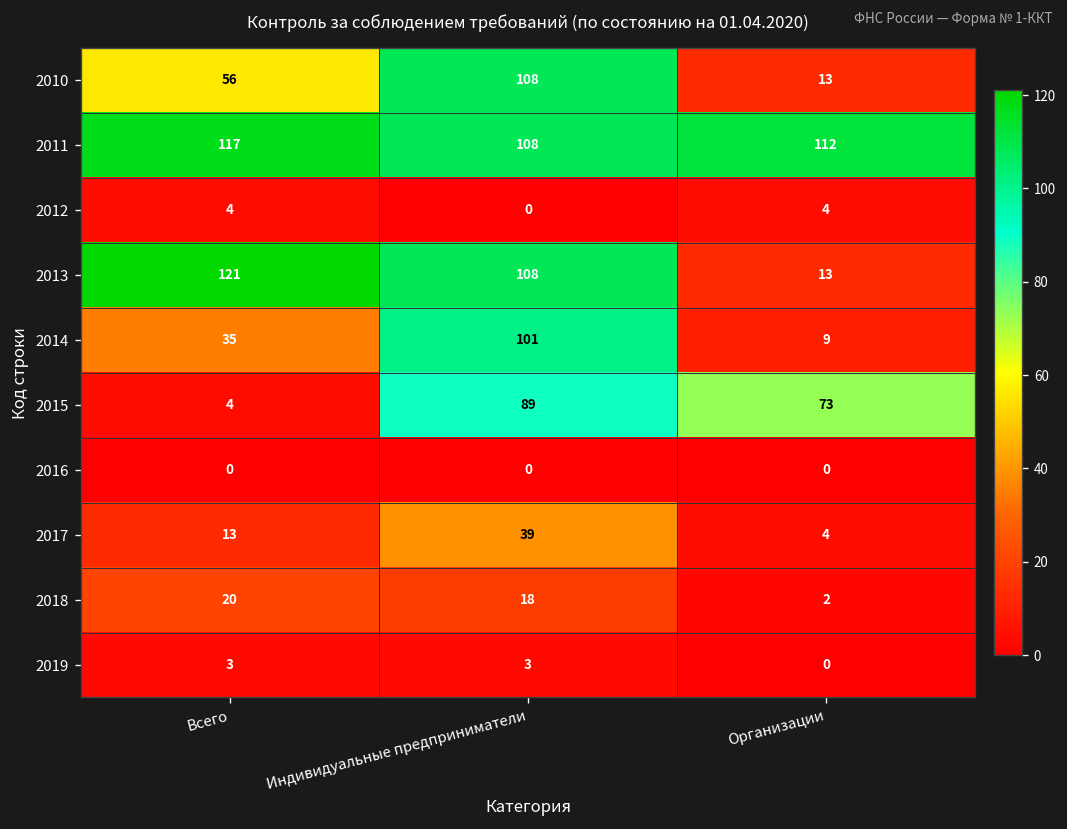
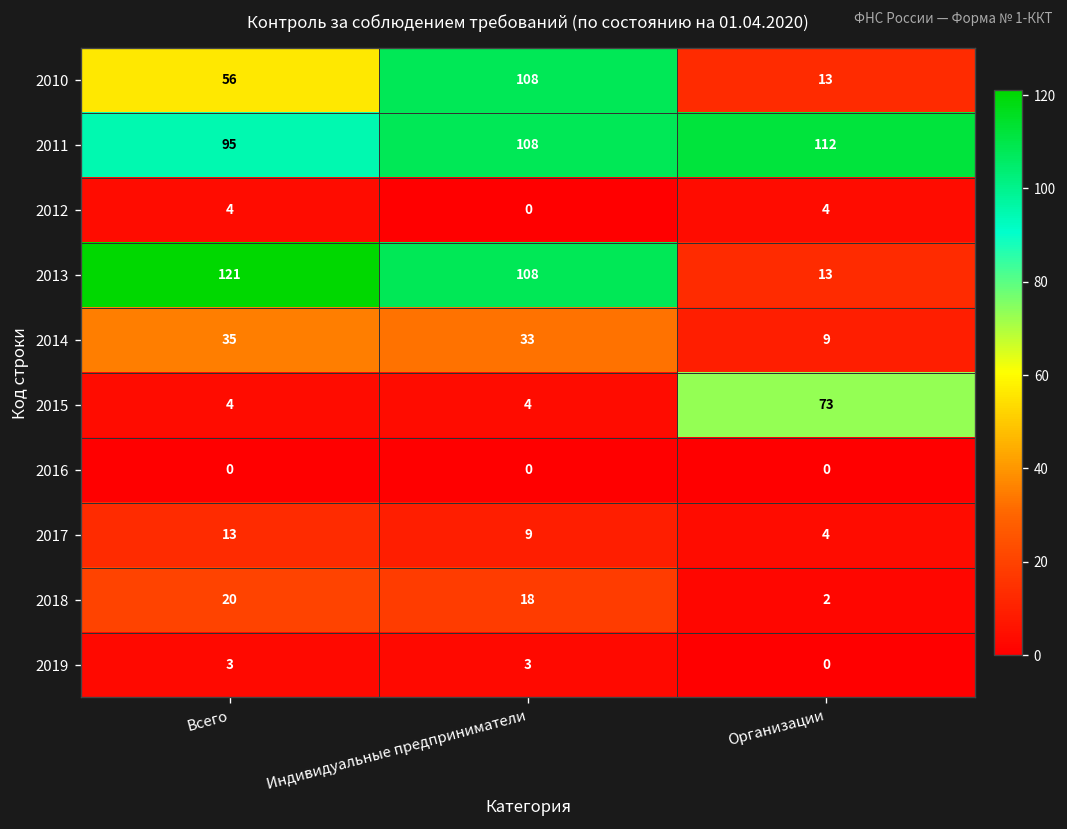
2011, Всего: 117 -> 95
2014, Индивидуальные предприниматели: 101 -> 33
2015, Индивидуальные предприниматели: 89 -> 4
2017, Индивидуальные предприниматели: 39 -> 9
